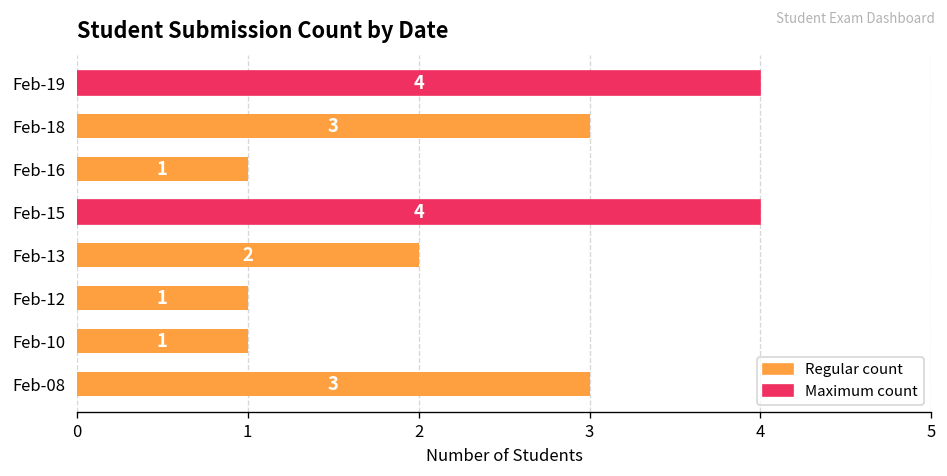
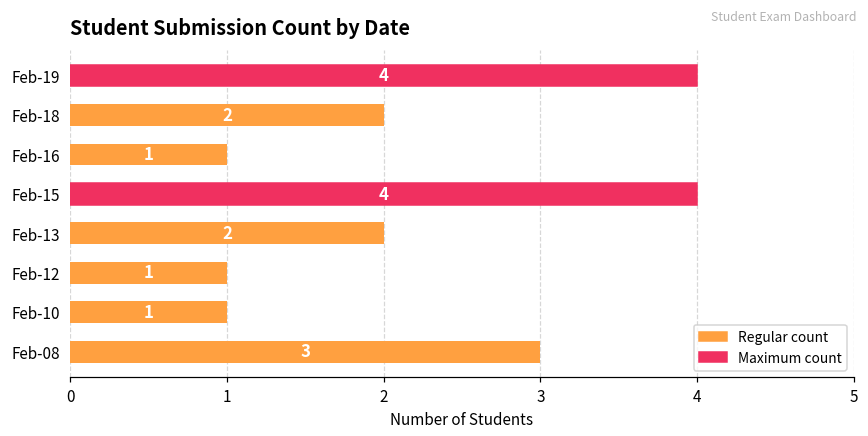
Feb-18: 3 -> 2
